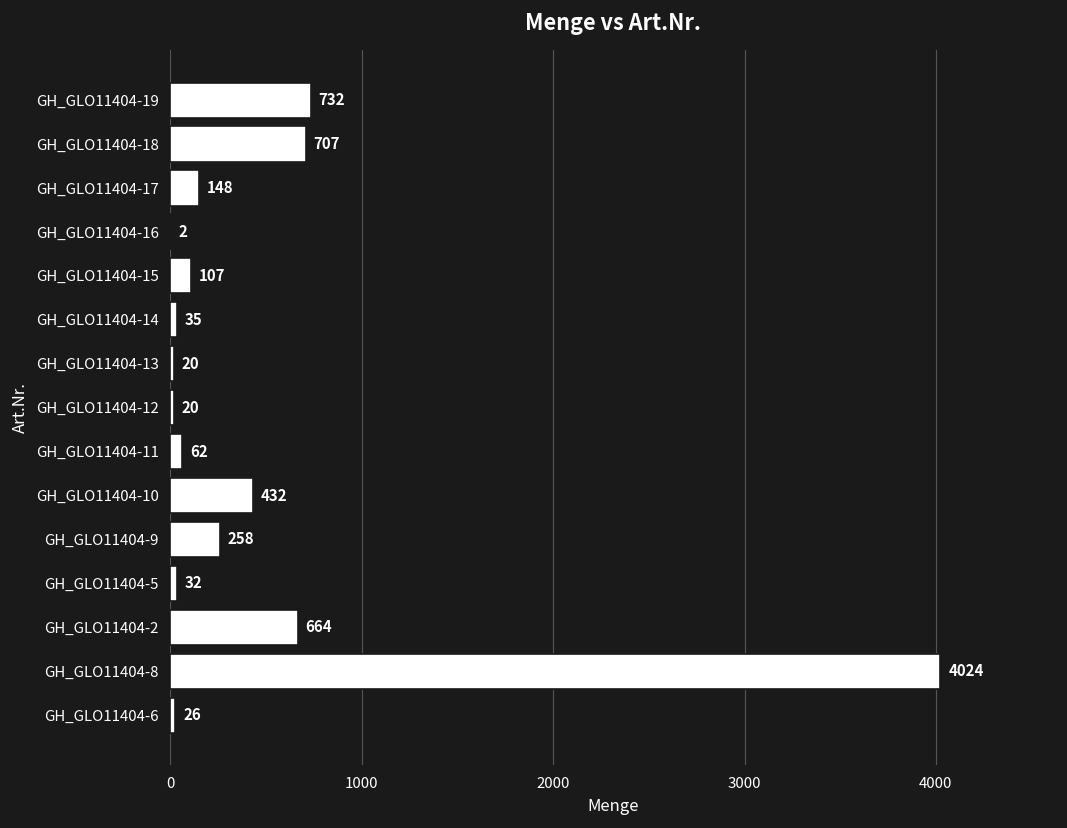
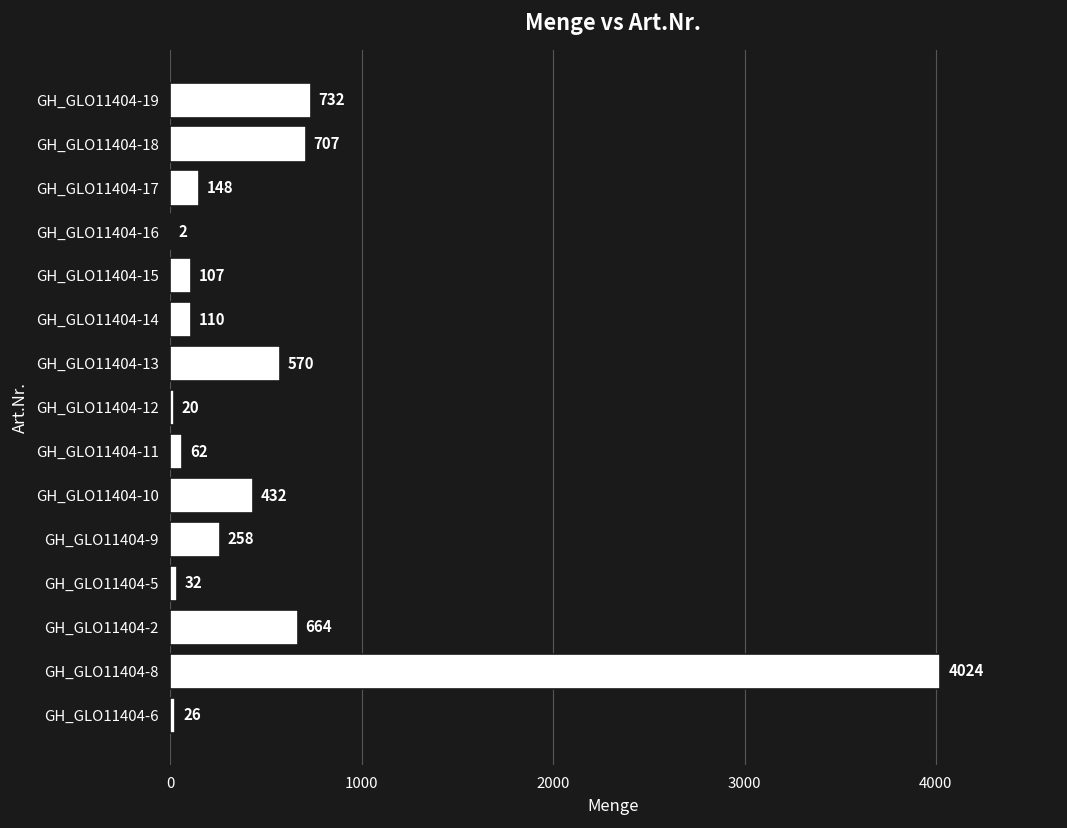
GH_GLO11404-14: 35 -> 110
GH_GLO11404-13: 20 -> 570
